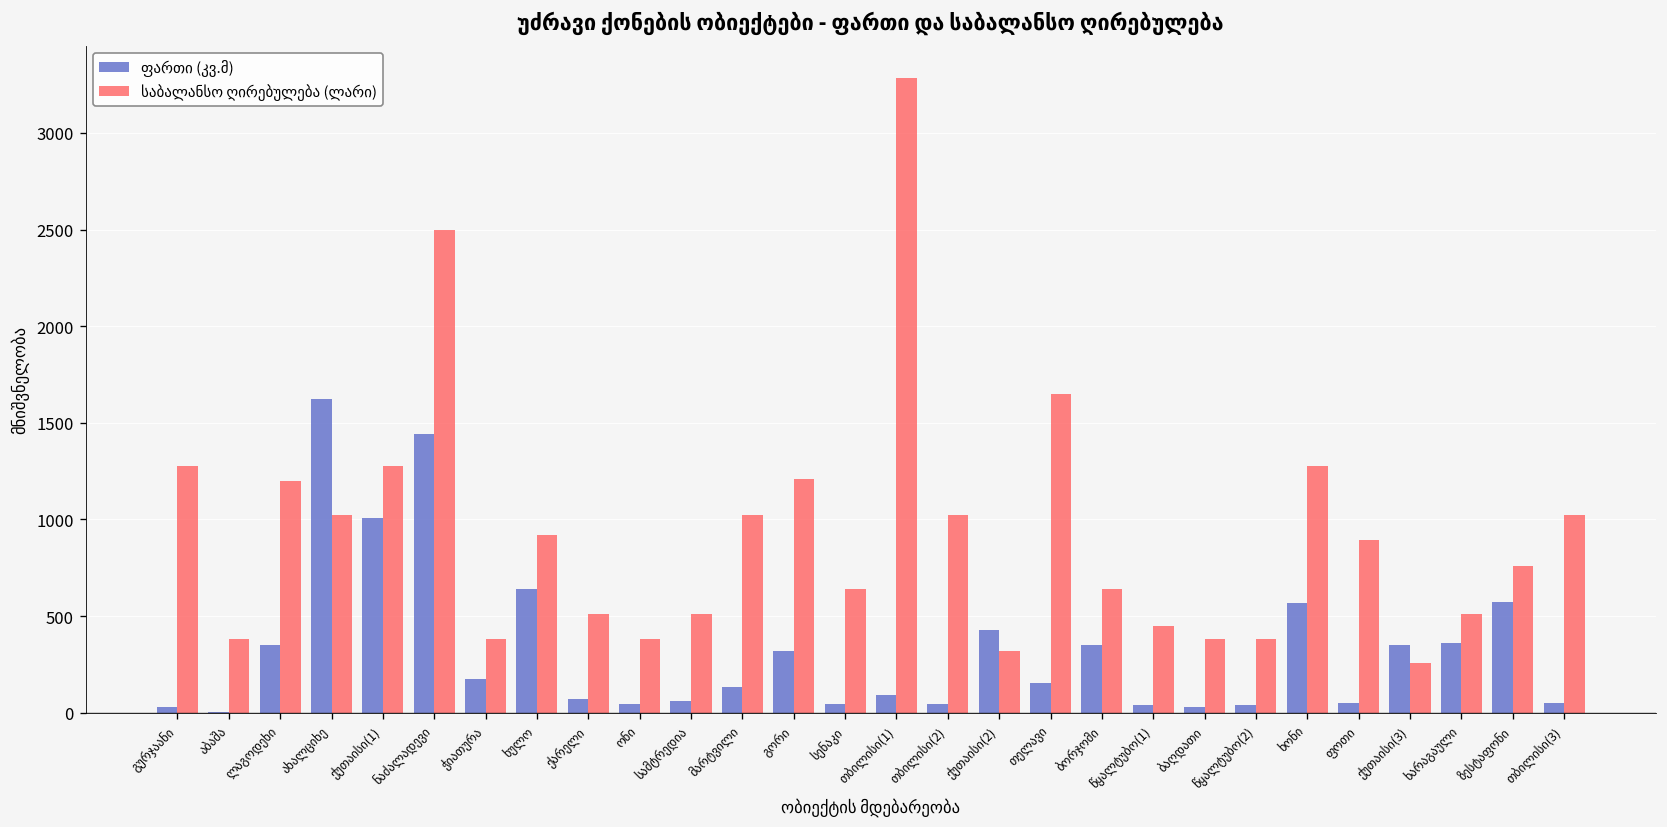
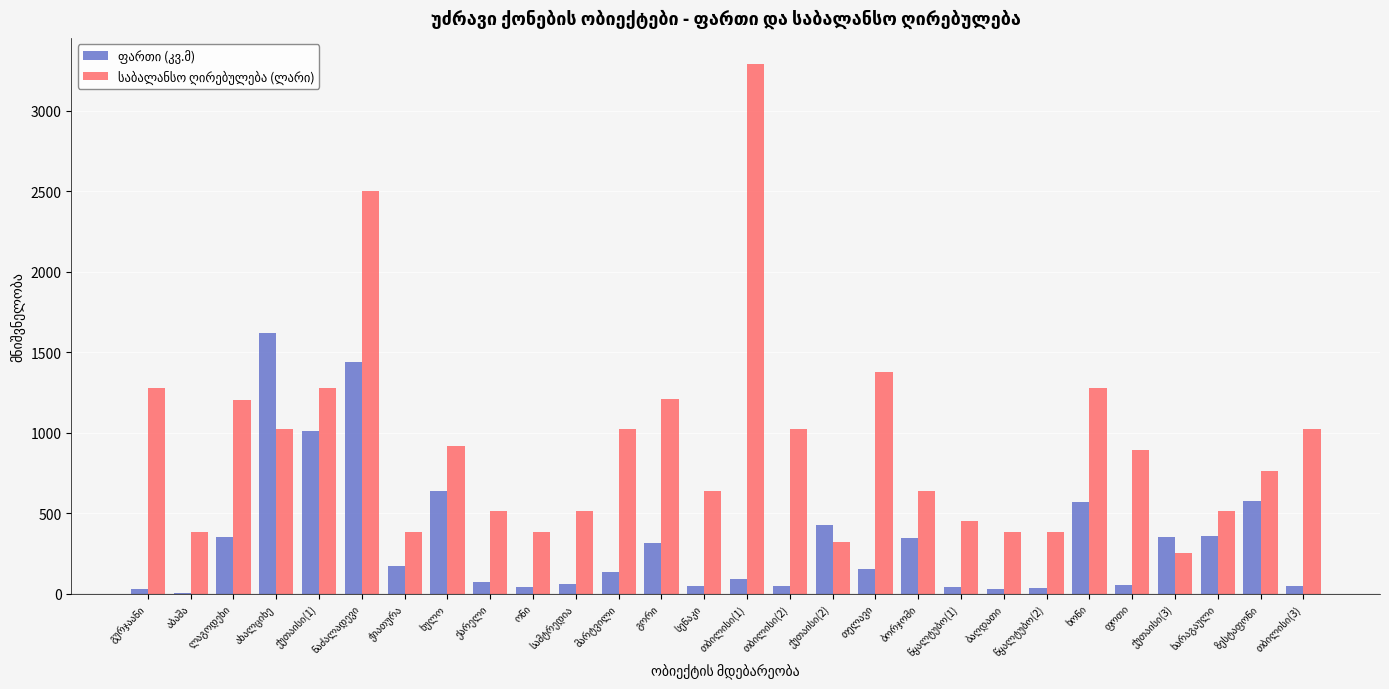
საბალანსო ღირებულება (ლარი), თელავი: 1650 -> 1380
